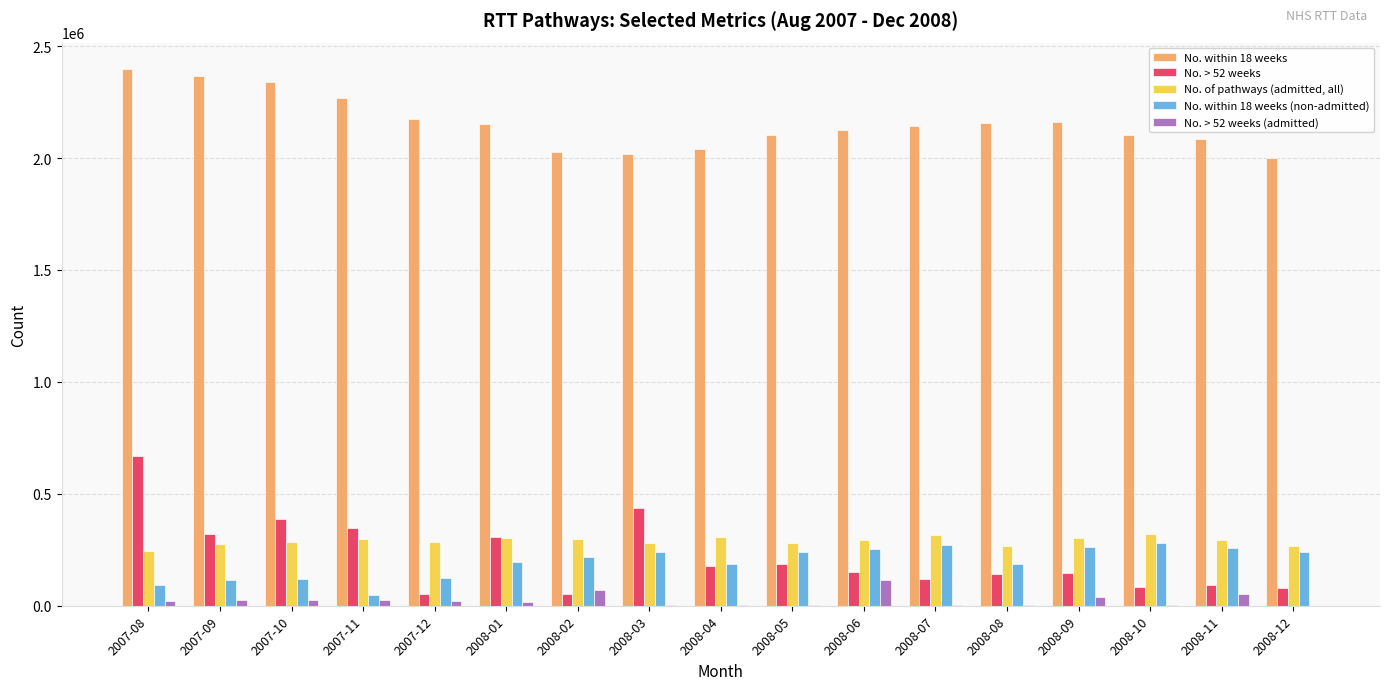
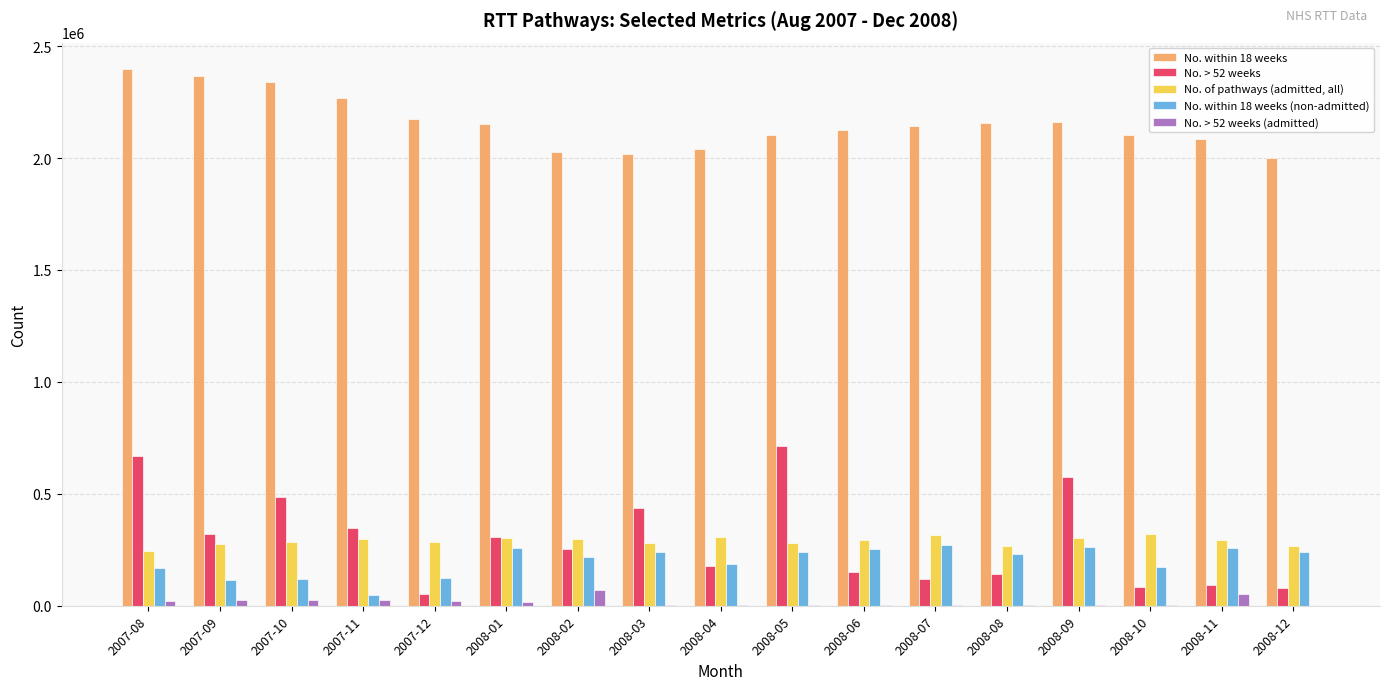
No. within 18 weeks (non-admitted), 2007-08: 90000 -> 170000
No. > 52 weeks, 2007-10: 390000 -> 480000
No. within 18 weeks (non-admitted), 2008-01: 190000 -> 260000
No. > 52 weeks, 2008-02: 50000 -> 250000
No. > 52 weeks, 2008-05: 190000 -> 710000
No. > 52 weeks (admitted), 2008-06: 110000 -> 0
No. within 18 weeks (non-admitted), 2008-08: 190000 -> 230000
No. > 52 weeks, 2008-09: 140000 -> 580000
No. > 52 weeks (admitted), 2008-09: 40000 -> 0
No. within 18 weeks (non-admitted), 2008-10: 280000 -> 170000
